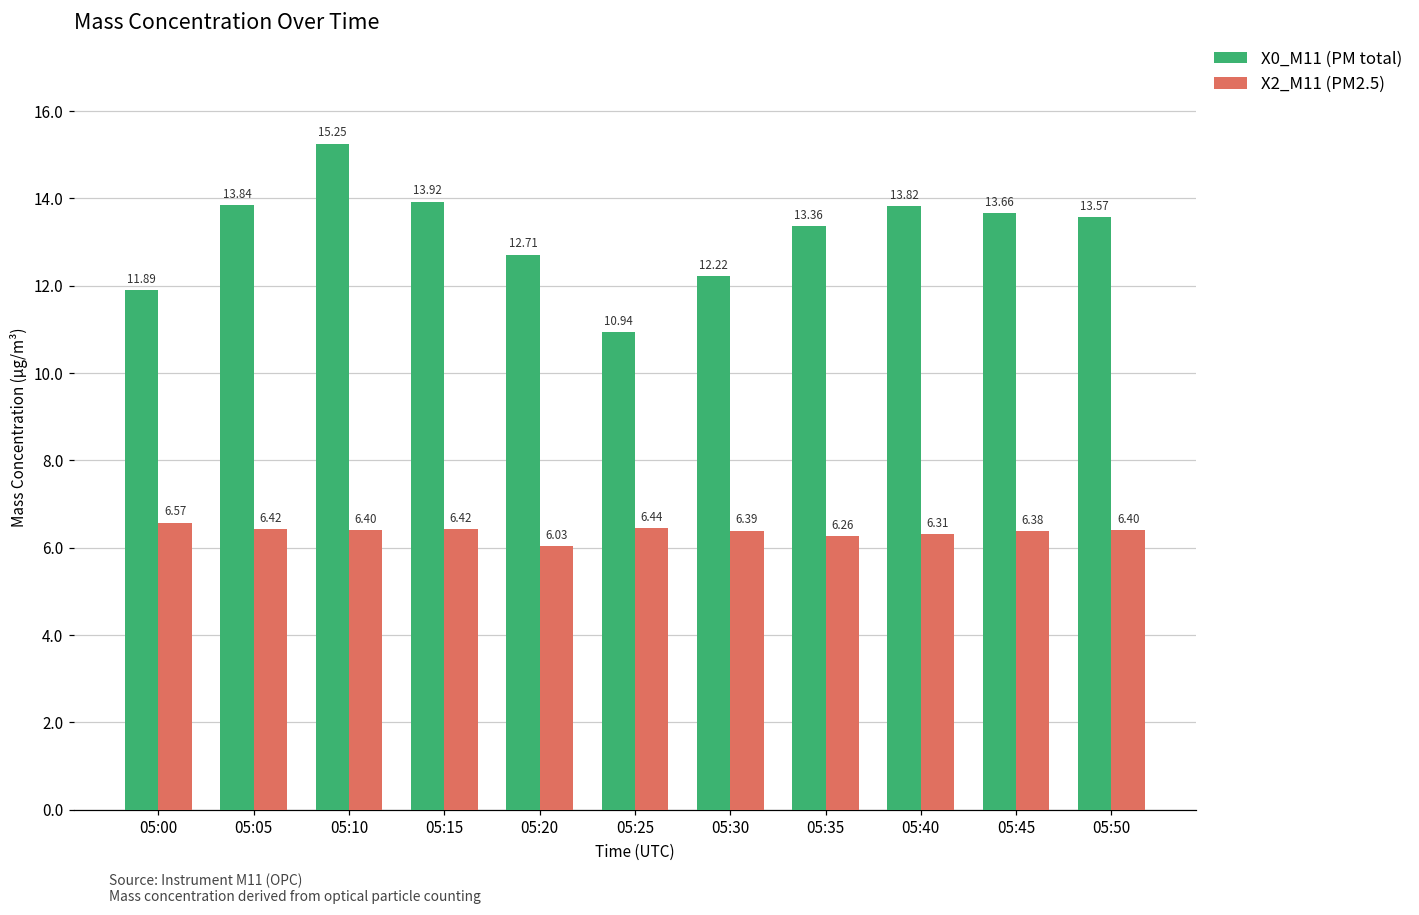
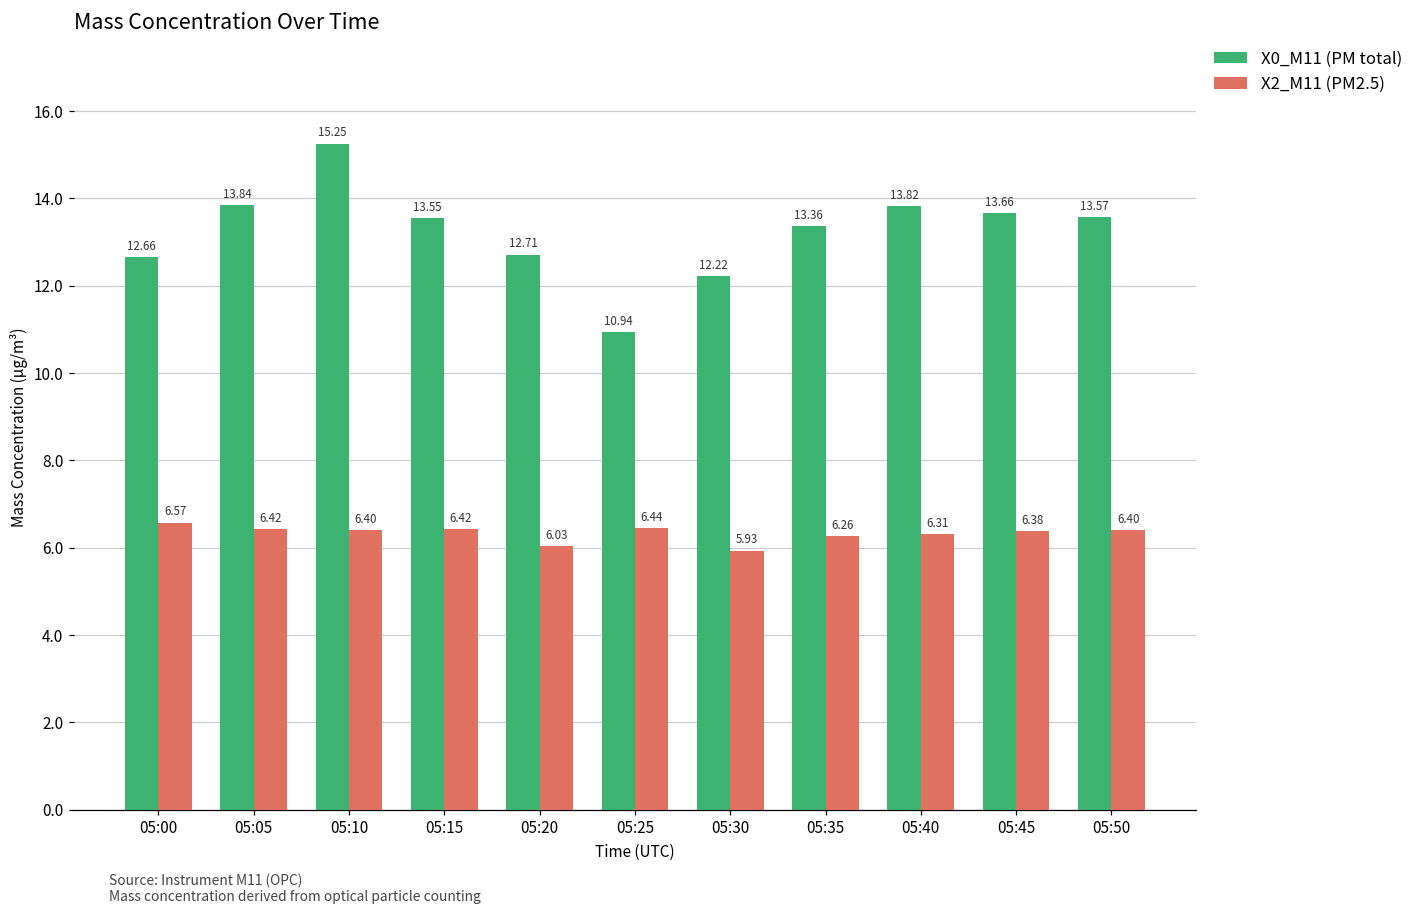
X0_M11 (PM total), 05:00: 11.89 -> 12.66
X0_M11 (PM total), 05:15: 13.92 -> 13.55
X2_M11 (PM2.5), 05:30: 6.39 -> 5.93
